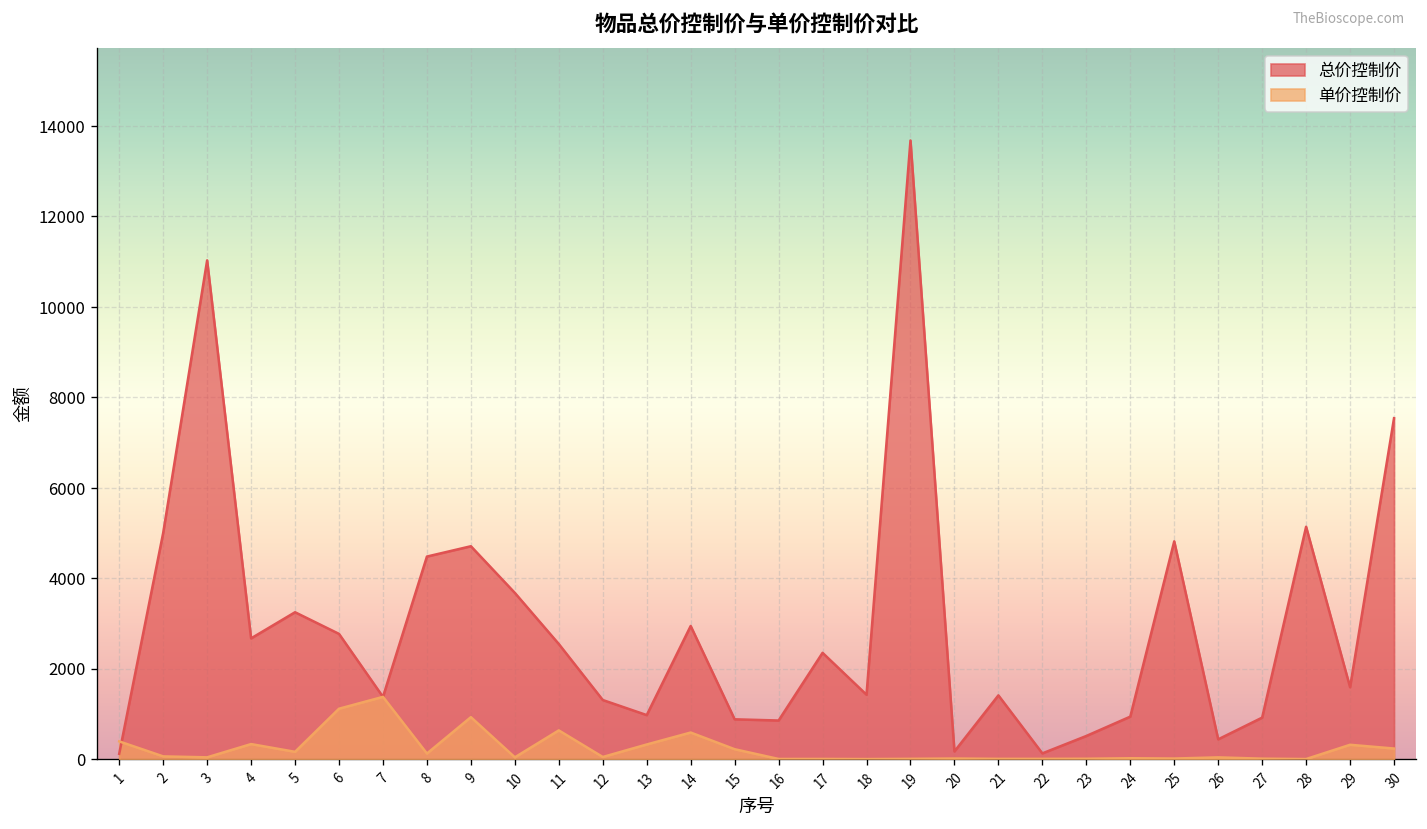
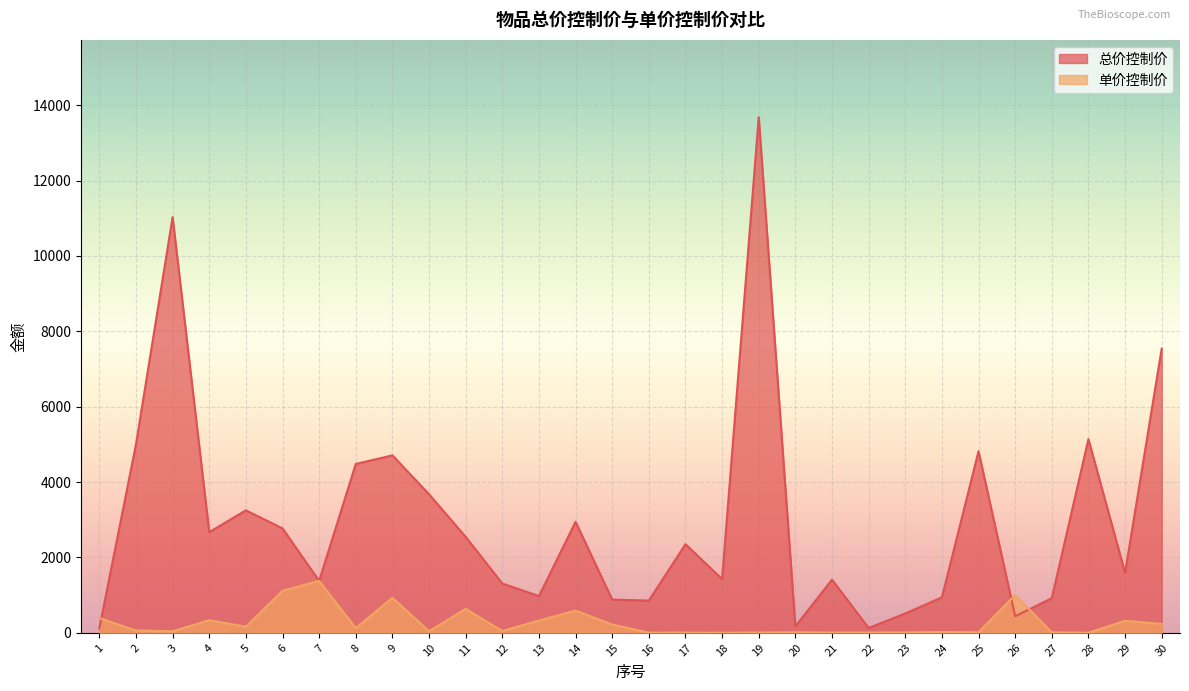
单价控制价, 26: 0 -> 1000
